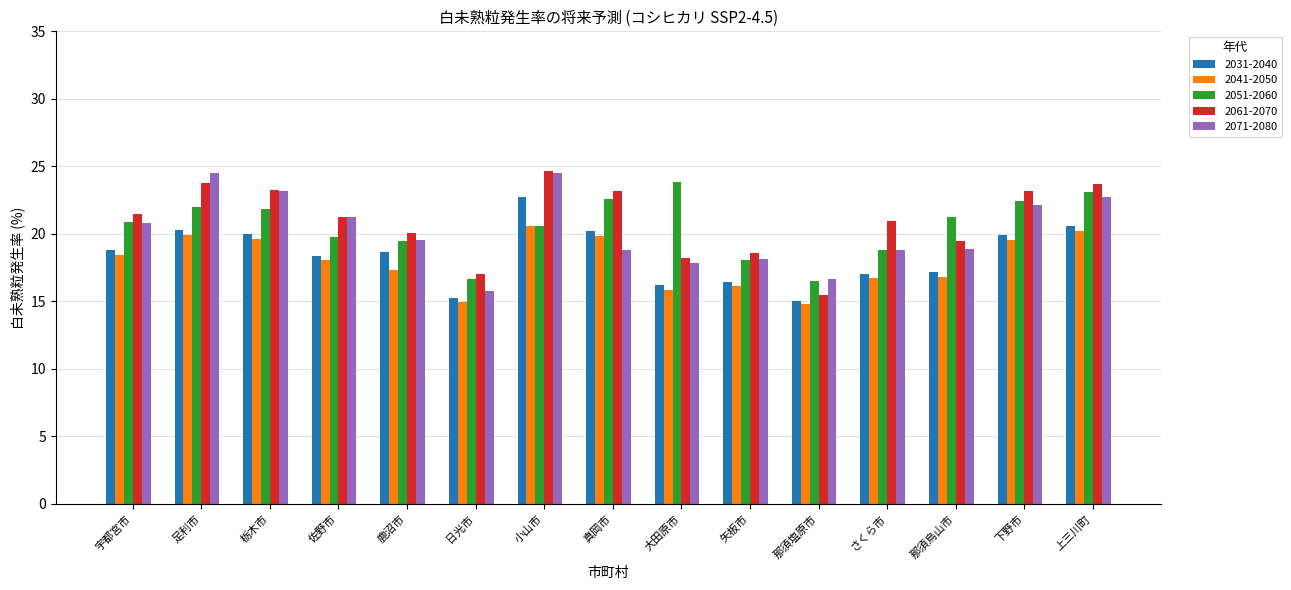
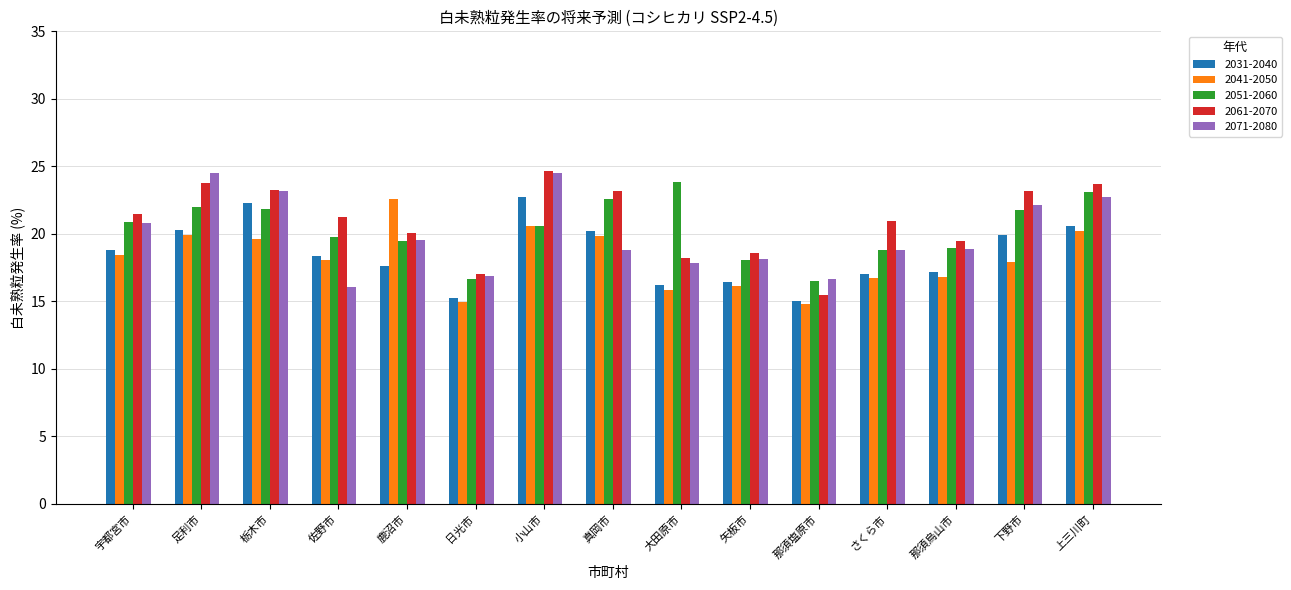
2031-2040, 栃木市: 20.0 -> 22.3
2071-2080, 佐野市: 21.2 -> 16.1
2031-2040, 鹿沼市: 18.7 -> 17.6
2041-2050, 鹿沼市: 17.3 -> 22.6
2071-2080, 日光市: 15.7 -> 16.9
2051-2060, 那須烏山市: 21.2 -> 19.0
2041-2050, 下野市: 19.6 -> 17.9
2051-2060, 下野市: 22.5 -> 21.8
